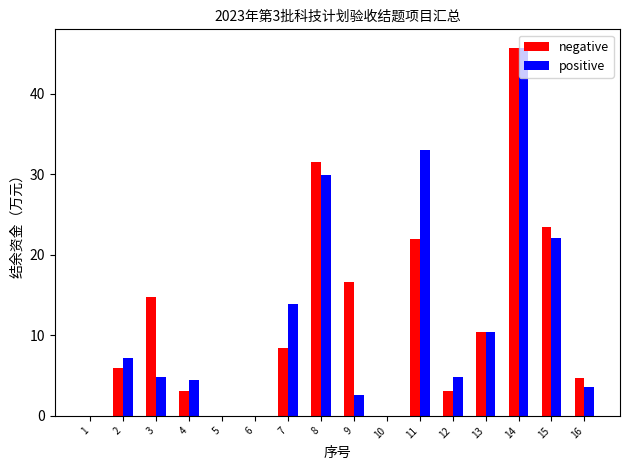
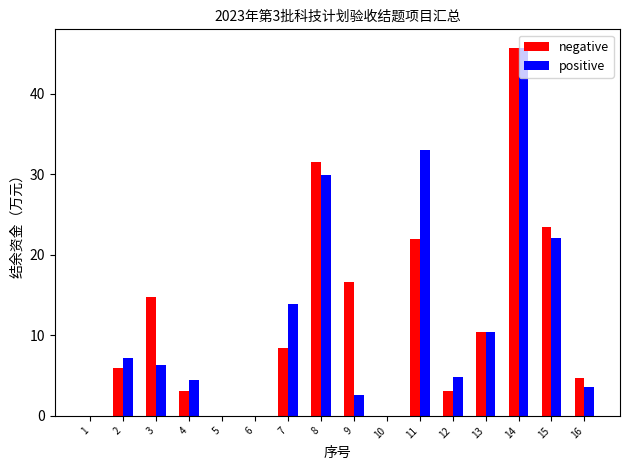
positive, 3: 5 -> 6
